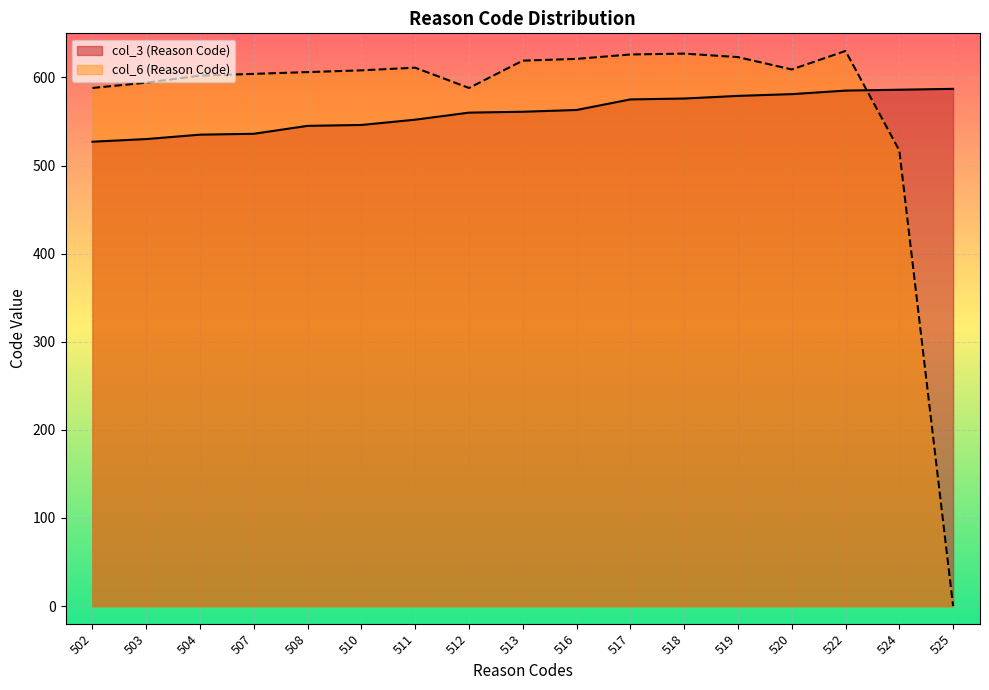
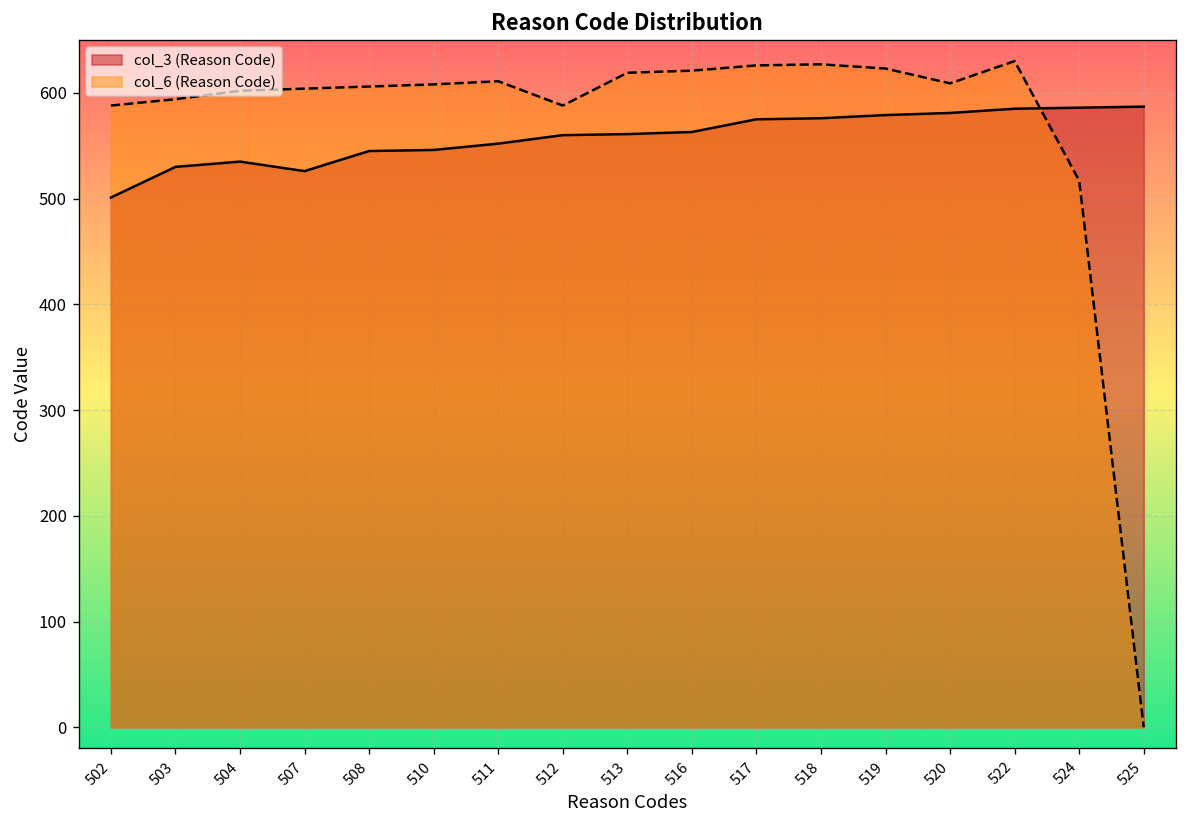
col_3 (Reason Code), 502: 530 -> 500
col_3 (Reason Code), 507: 540 -> 530
